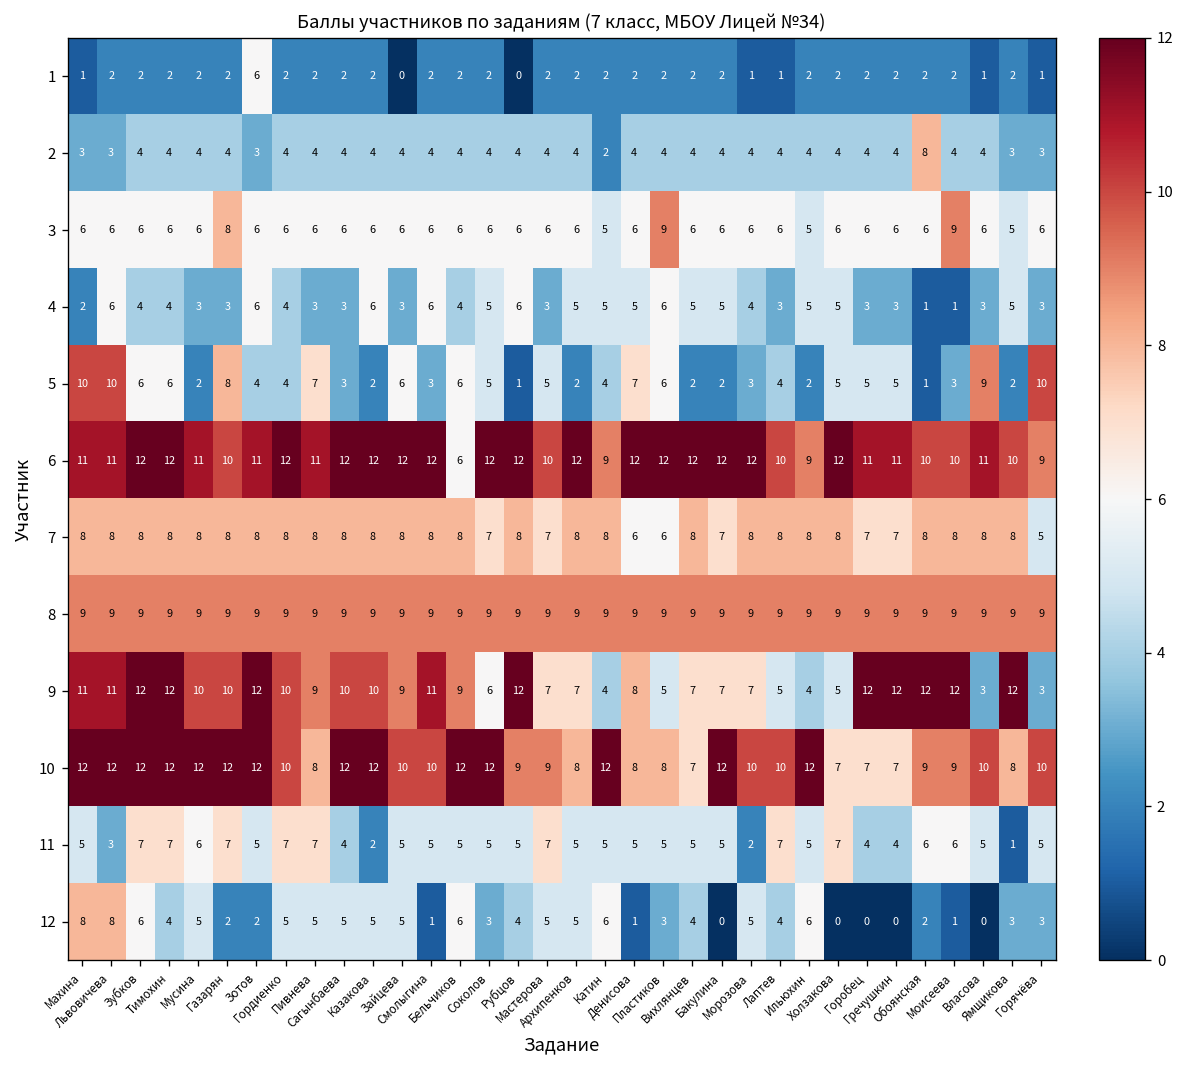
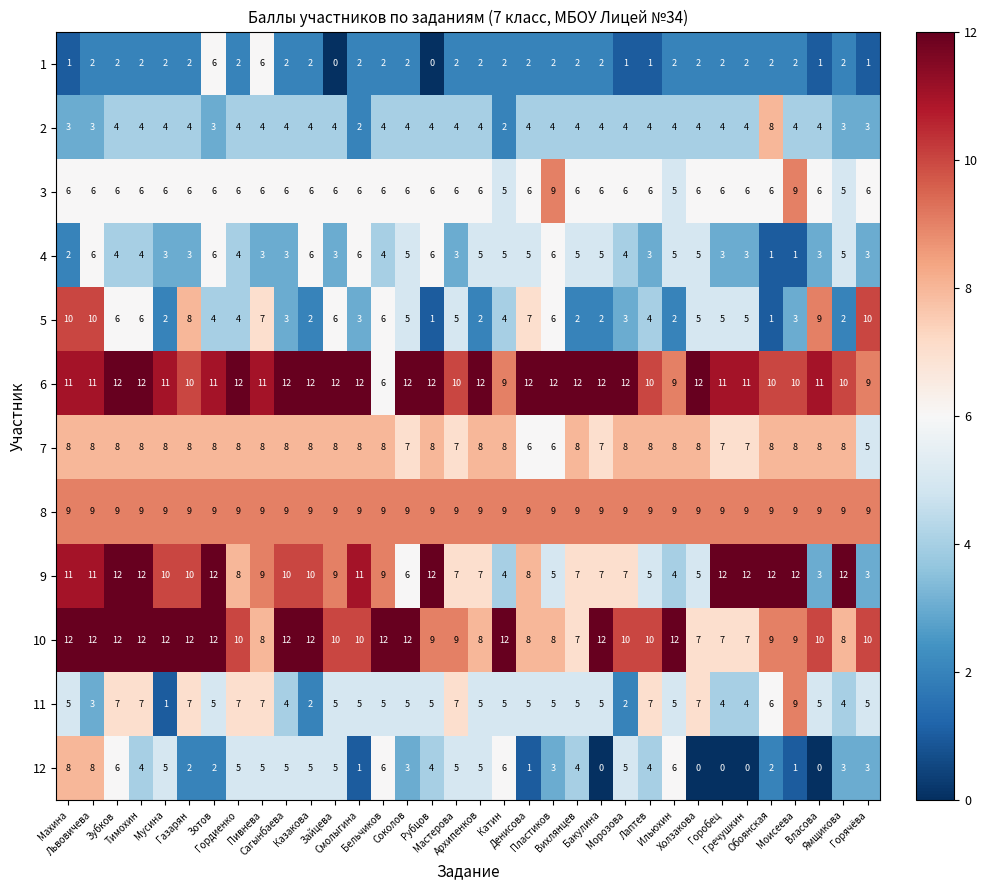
1, Пивнева: 2 -> 6
2, Смолыгина: 4 -> 2
3, Газарян: 8 -> 6
9, Гордиенко: 10 -> 8
11, Мусина: 6 -> 1
11, Моисеева: 6 -> 9
11, Ямщикова: 1 -> 4
